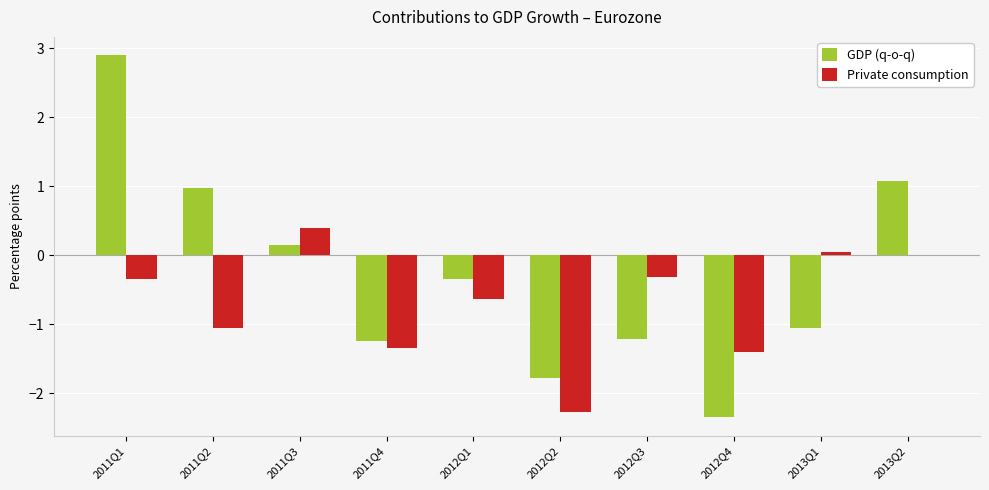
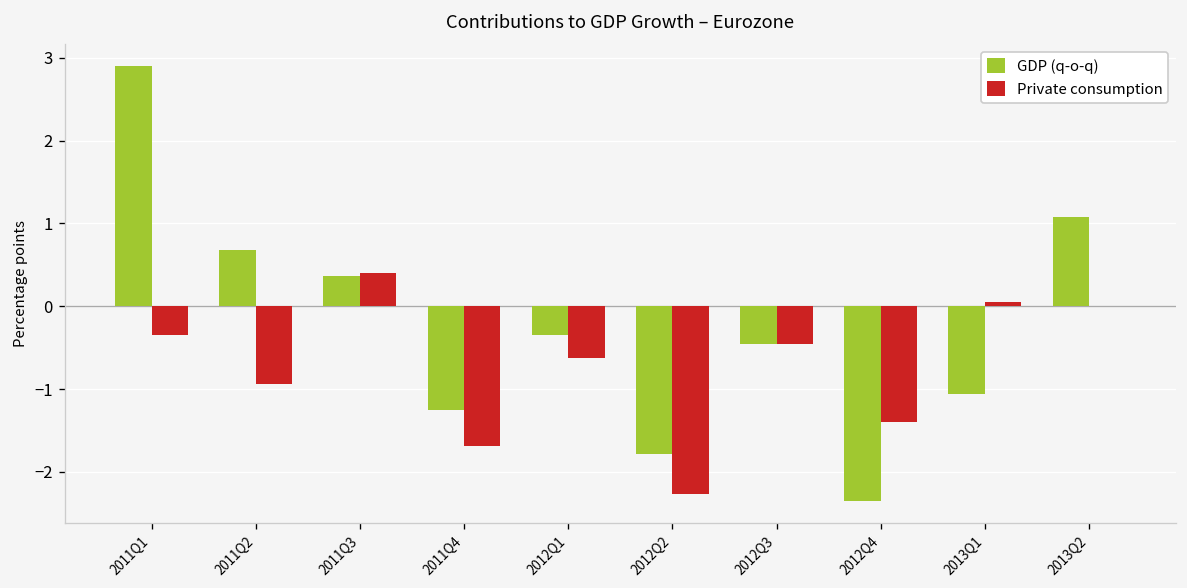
GDP (q-o-q), 2011Q2: 1.0 -> 0.7
Private consumption, 2011Q2: -1.1 -> -0.9
GDP (q-o-q), 2011Q3: 0.2 -> 0.4
Private consumption, 2011Q4: -1.3 -> -1.7
GDP (q-o-q), 2012Q3: -1.2 -> -0.5
Private consumption, 2012Q3: -0.3 -> -0.5
